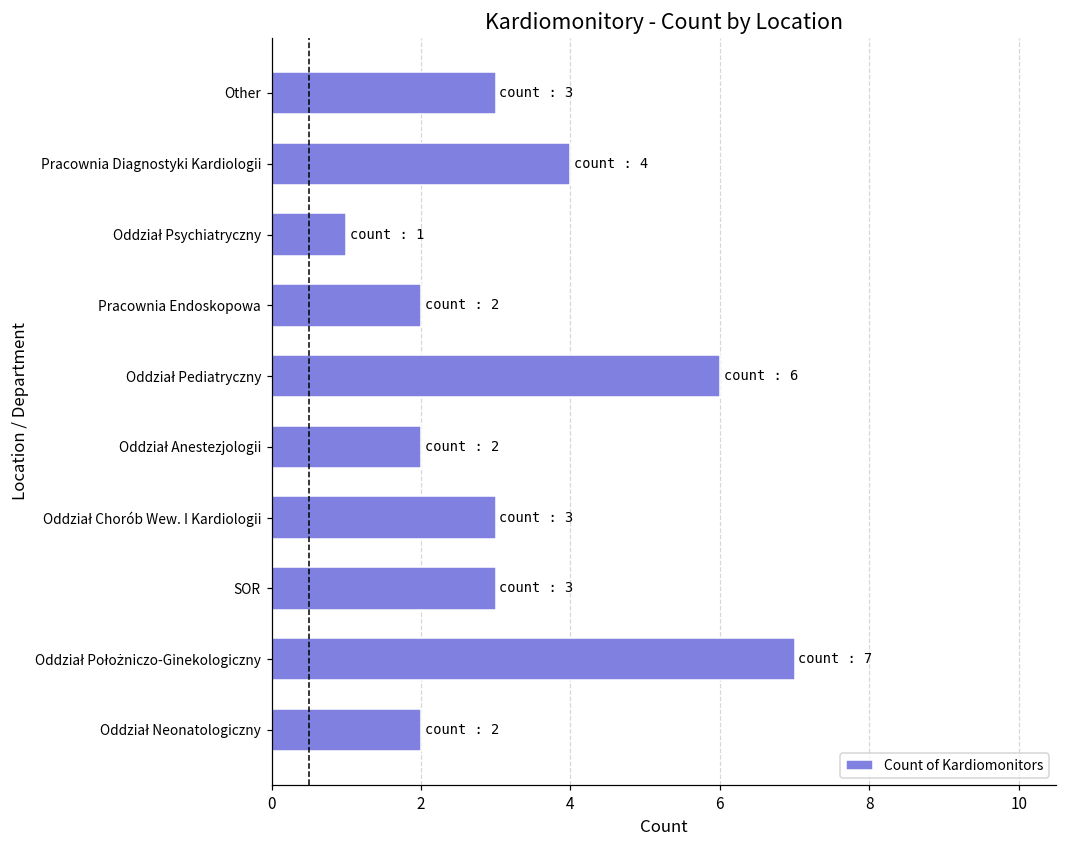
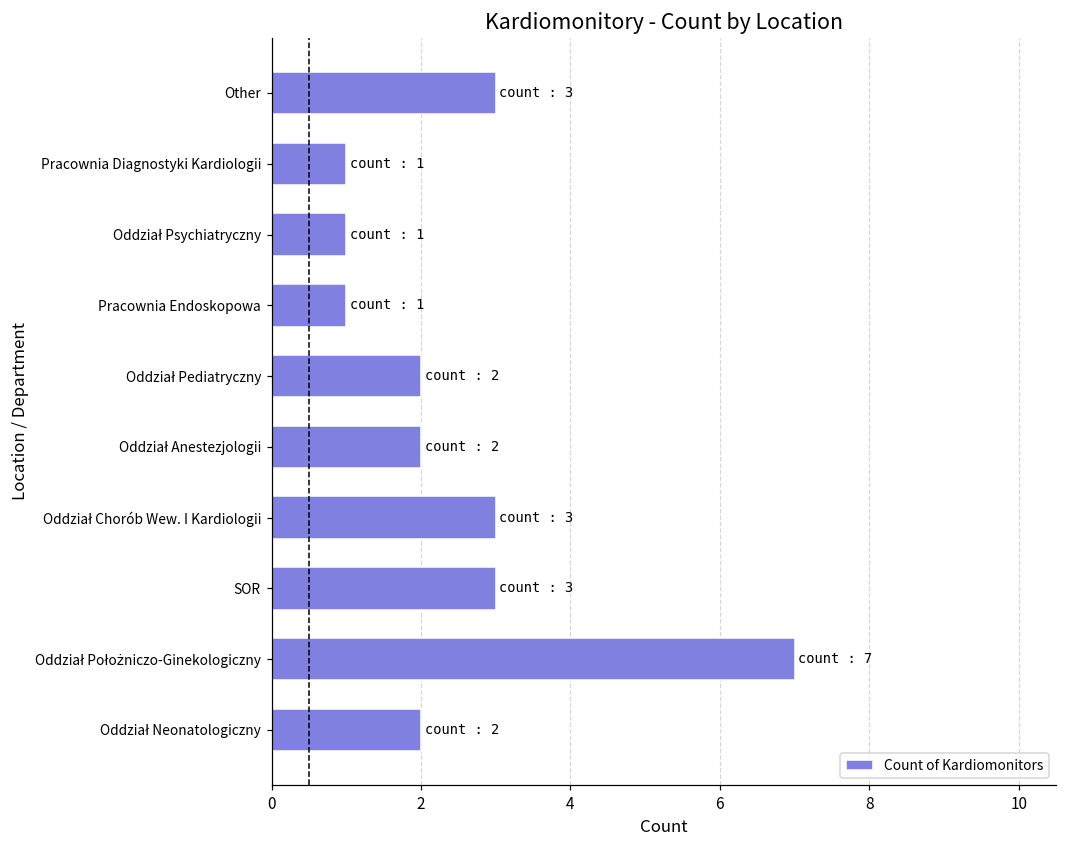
Pracownia Diagnostyki Kardiologii: 4 -> 1
Pracownia Endoskopowa: 2 -> 1
Oddział Pediatryczny: 6 -> 2
